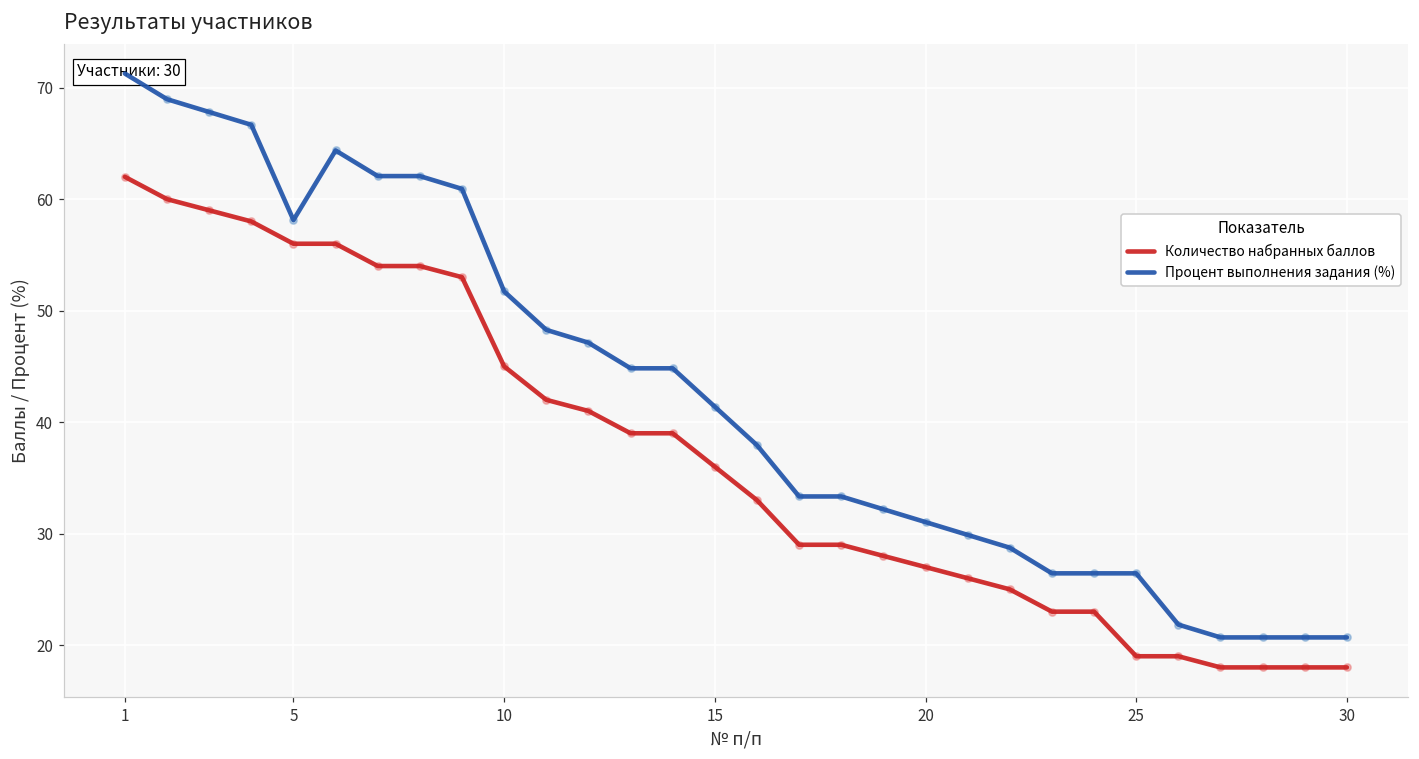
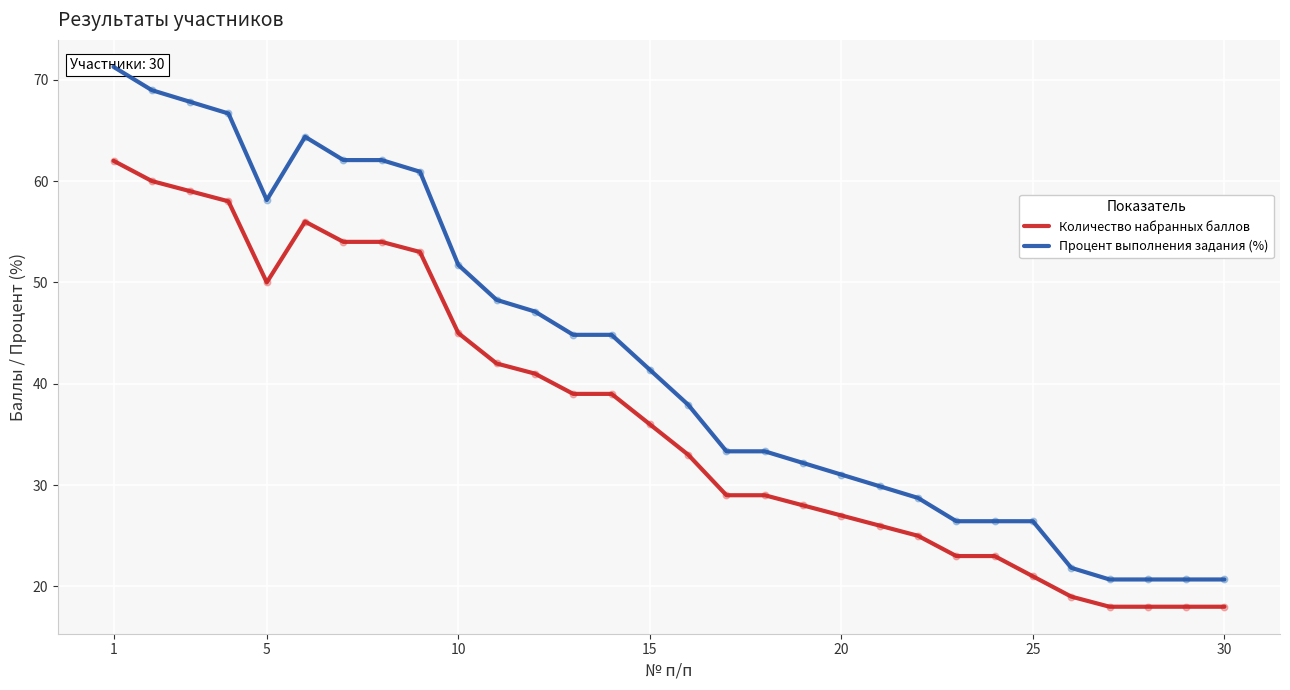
Количество набранных баллов, 5: 56 -> 50
Количество набранных баллов, 25: 19 -> 21
